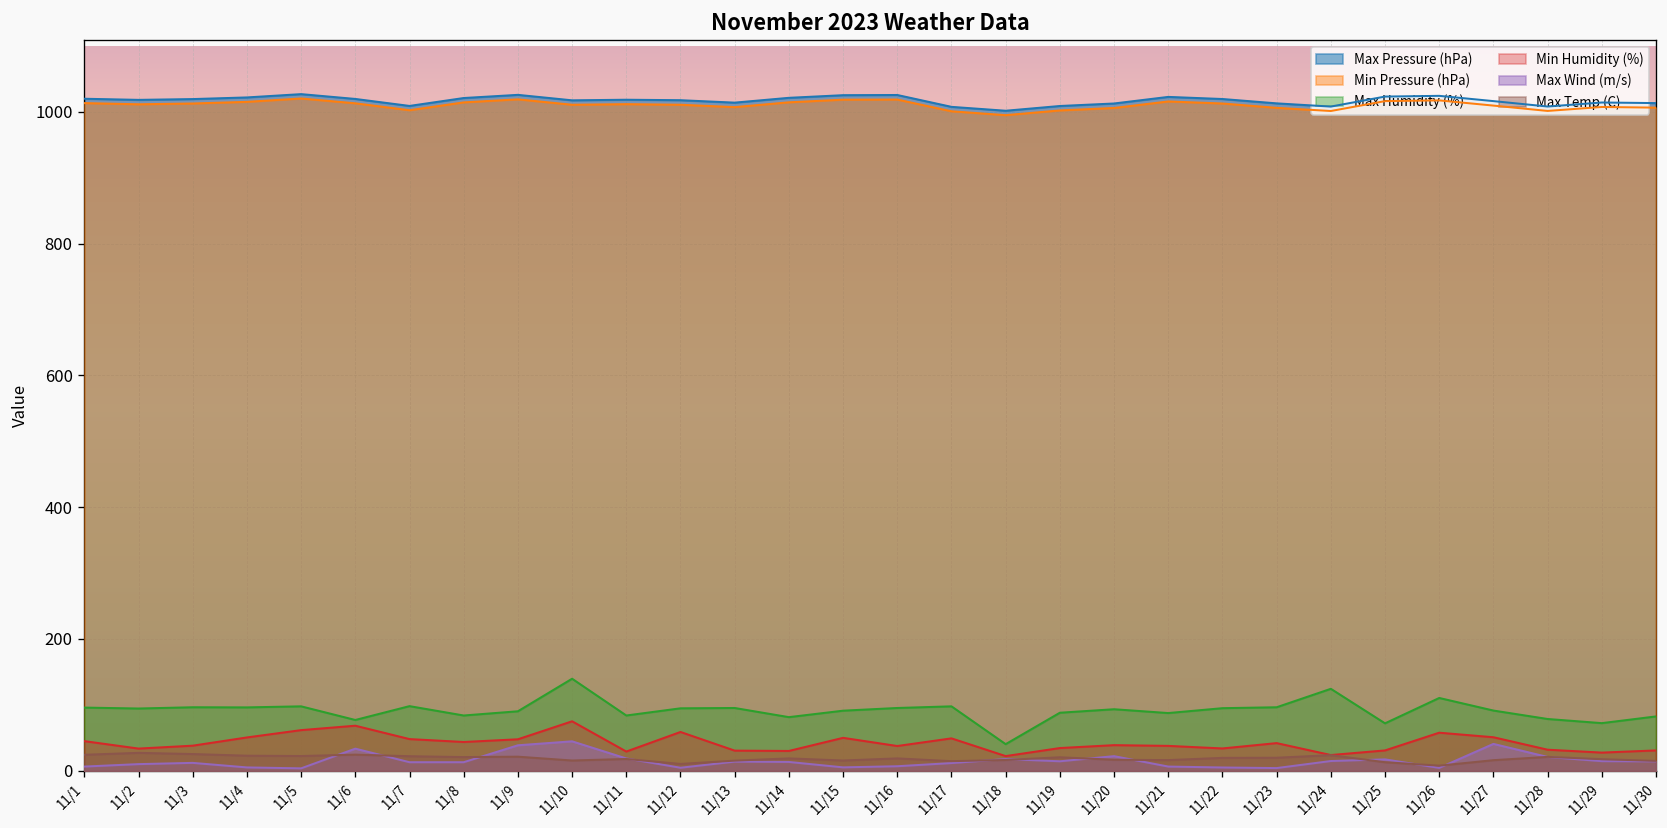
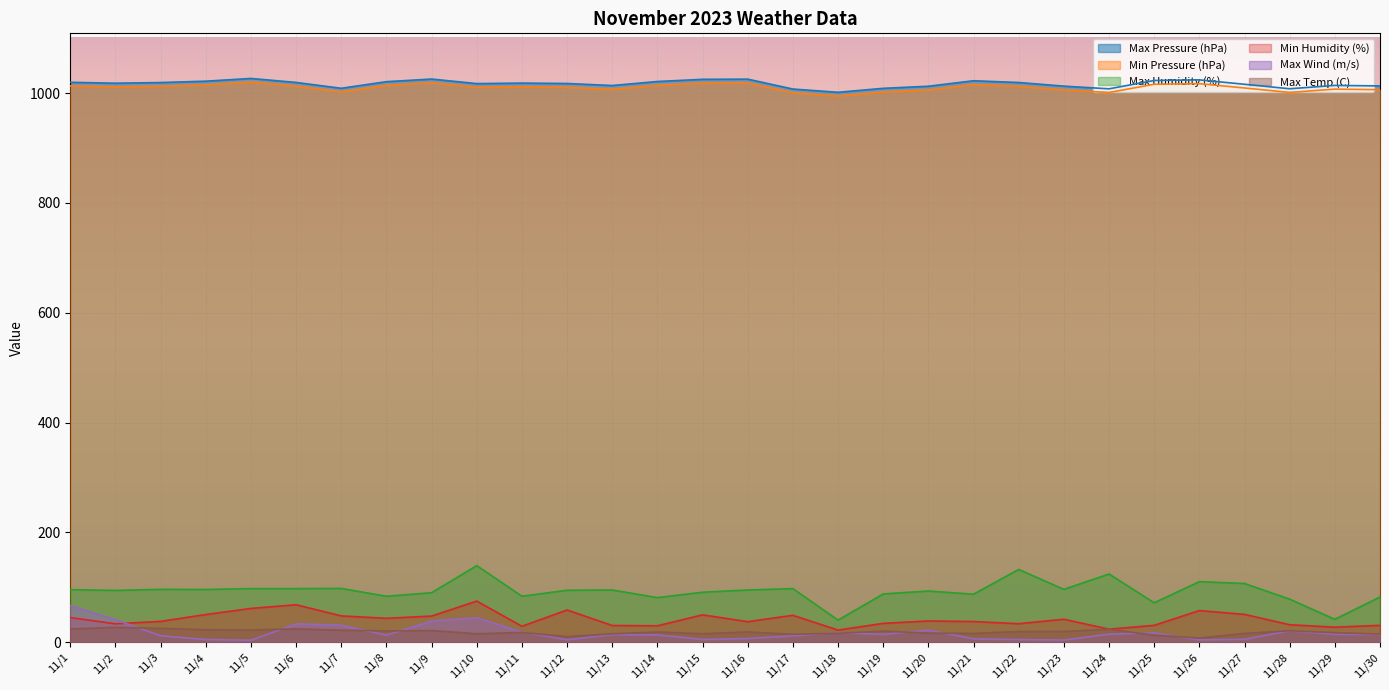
Max Wind (m/s), 11/1: 10 -> 70
Max Wind (m/s), 11/2: 10 -> 40
Max Humidity (%), 11/6: 80 -> 100
Max Wind (m/s), 11/7: 10 -> 30
Max Humidity (%), 11/22: 90 -> 130
Max Humidity (%), 11/27: 90 -> 110
Max Wind (m/s), 11/27: 40 -> 10
Max Humidity (%), 11/29: 70 -> 40
